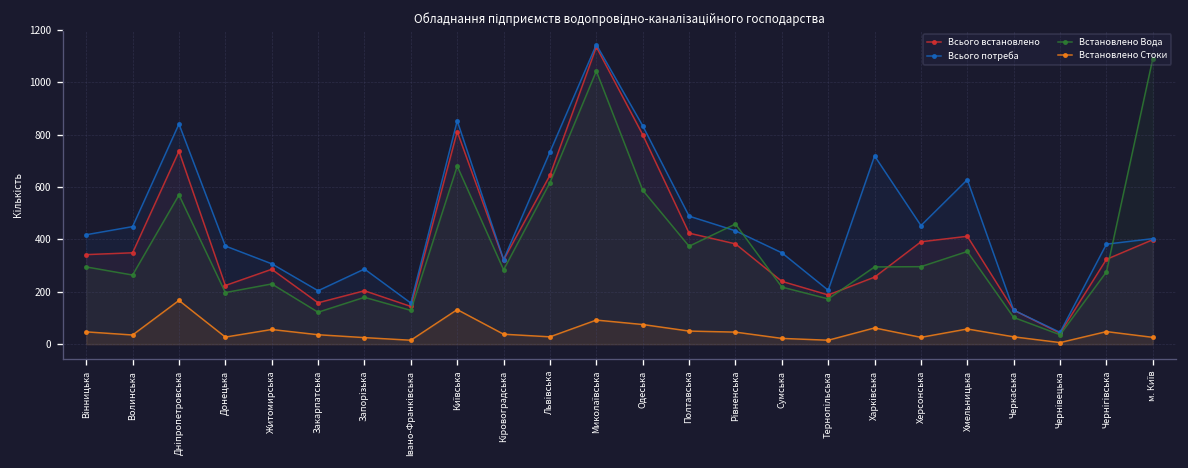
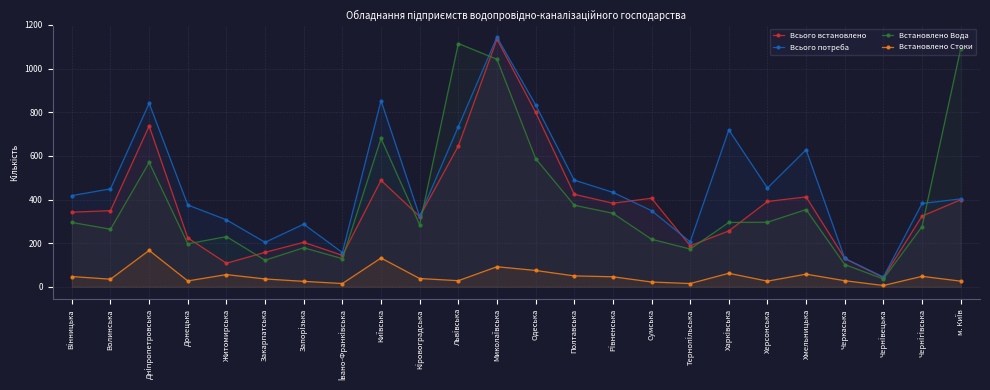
Всього встановлено, Житомирська: 290 -> 110
Всього встановлено, Київська: 810 -> 490
Встановлено Вода, Львівська: 620 -> 1120
Встановлено Вода, Рівненська: 460 -> 340
Всього встановлено, Сумська: 240 -> 410
